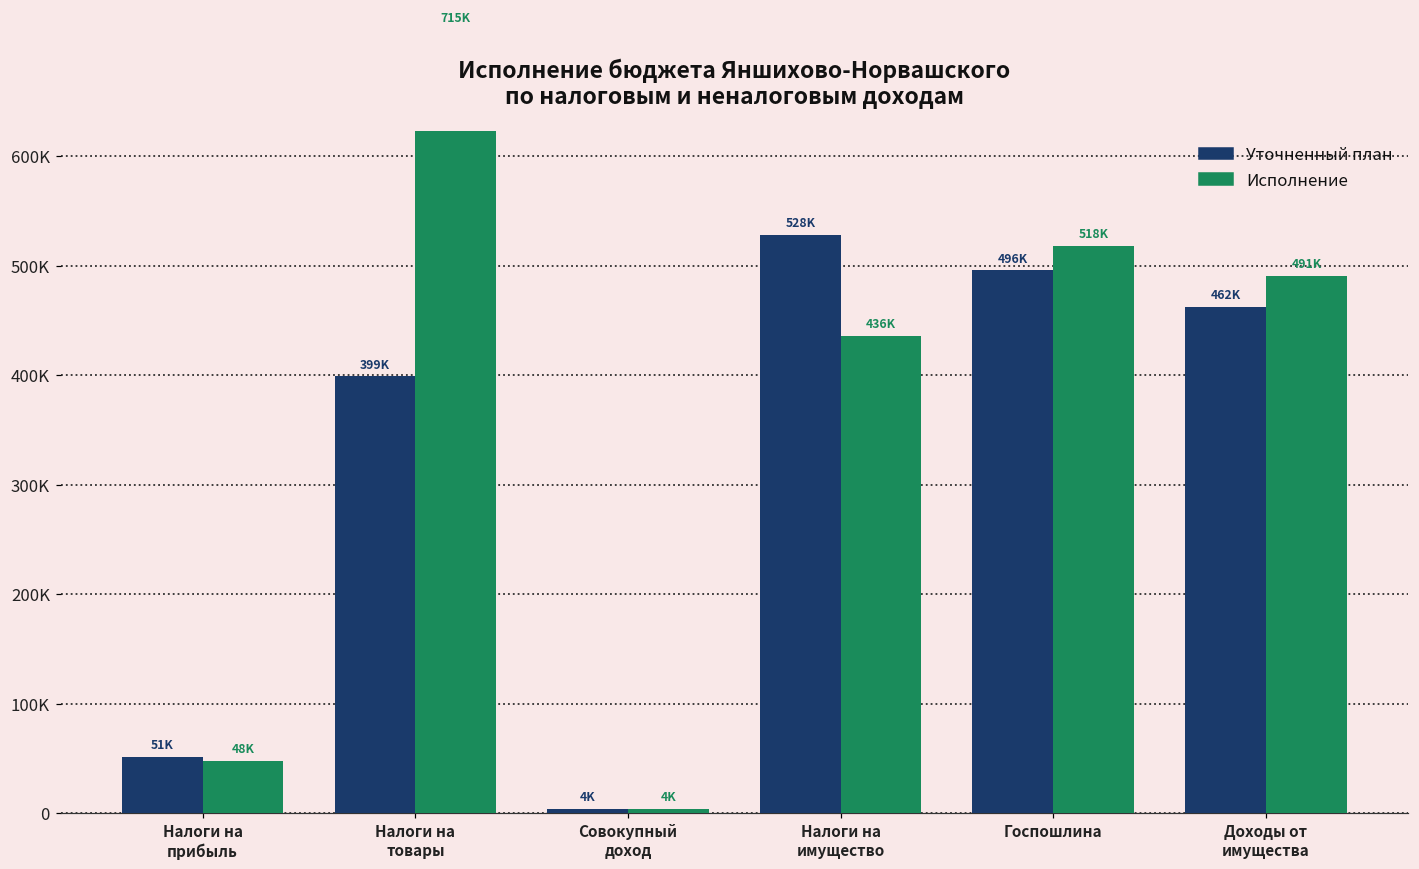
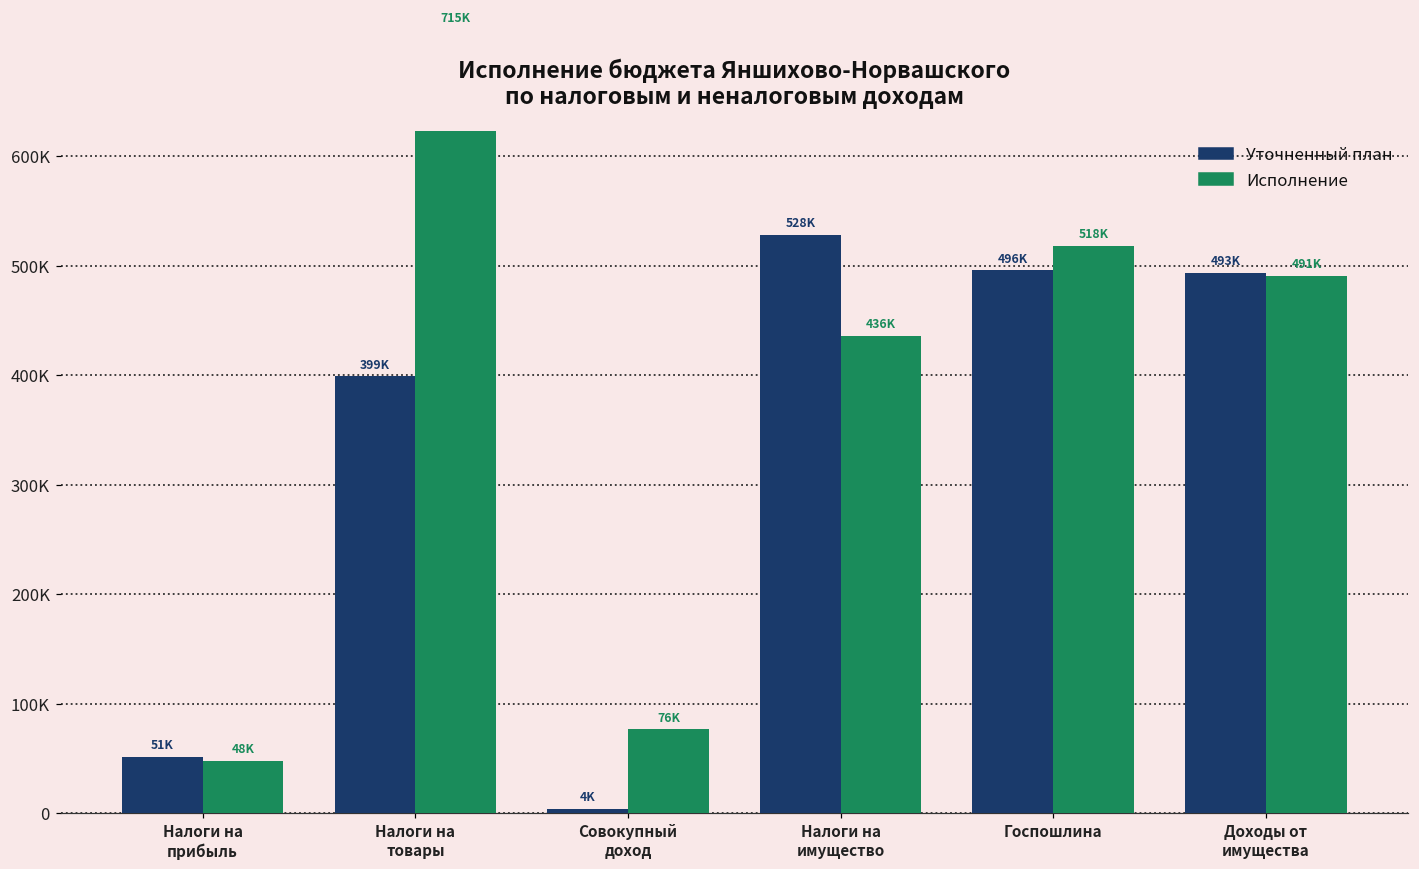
Исполнение, Совокупный доход: 4K -> 76K
Уточненный план, Доходы от имущества: 462K -> 493K
